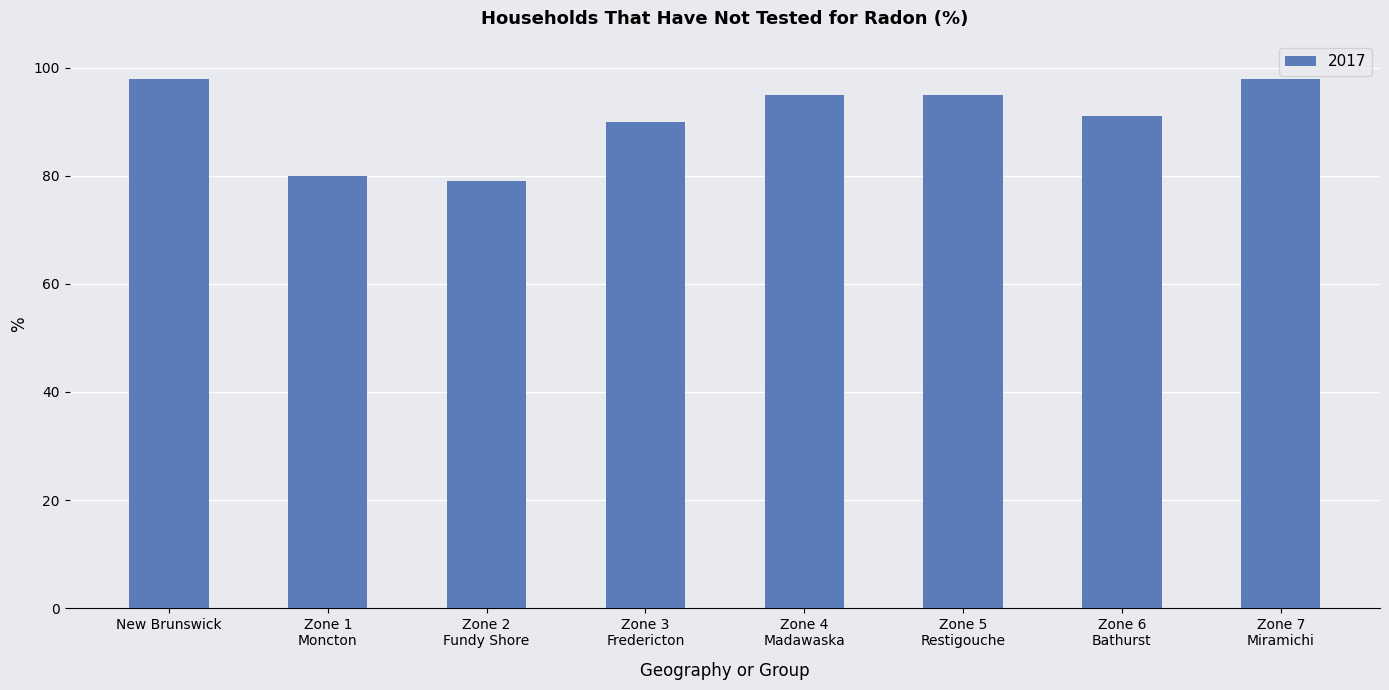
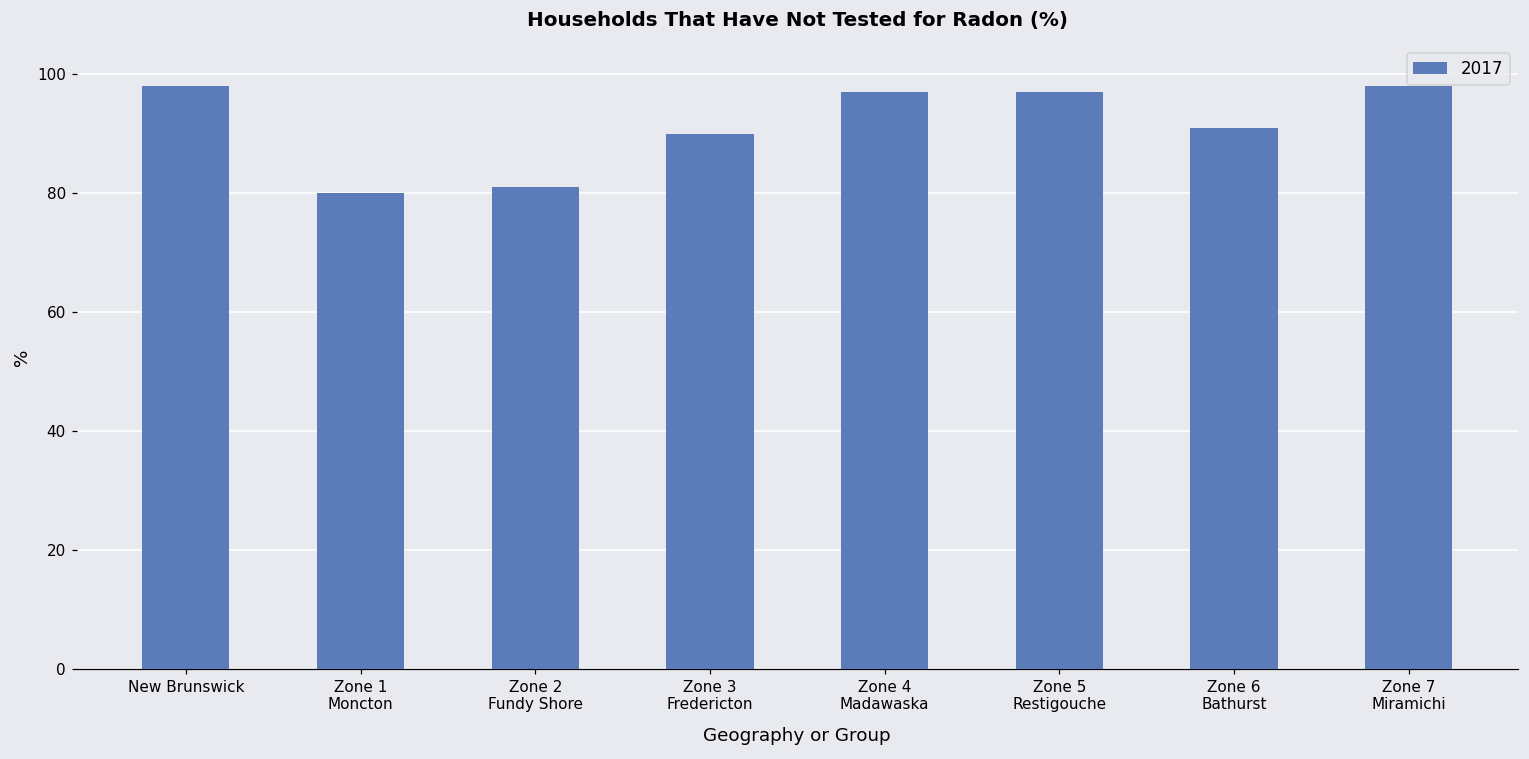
Zone 2 Fundy Shore: 79 -> 81
Zone 4 Madawaska: 95 -> 97
Zone 5 Restigouche: 95 -> 97
